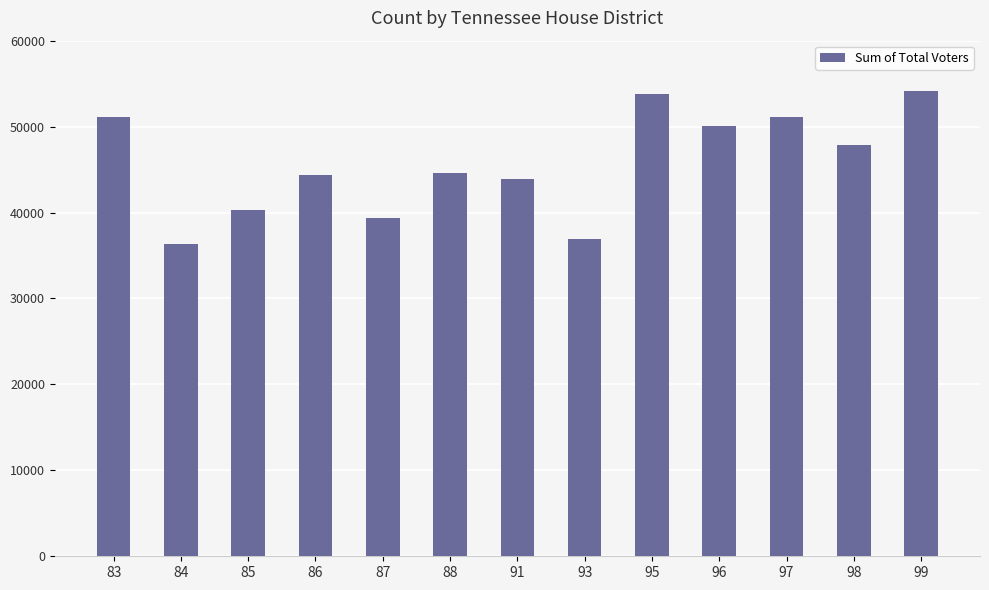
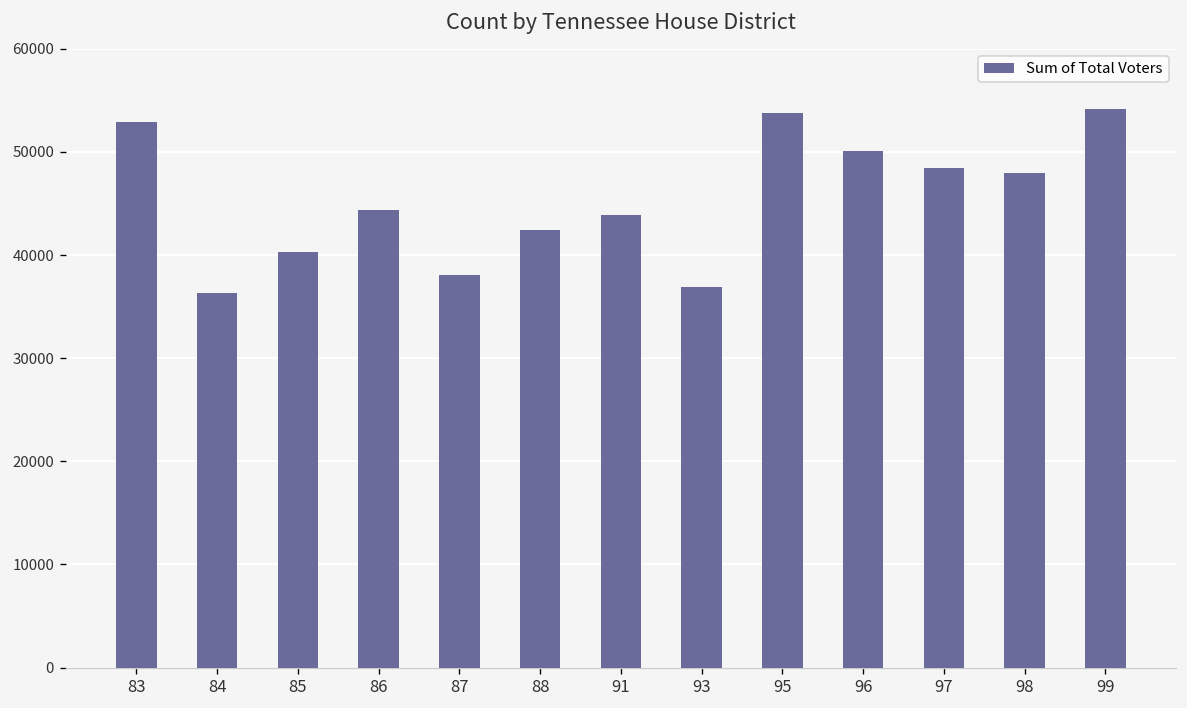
83: 51000 -> 53000
87: 39000 -> 38000
88: 45000 -> 42000
97: 51000 -> 48000
